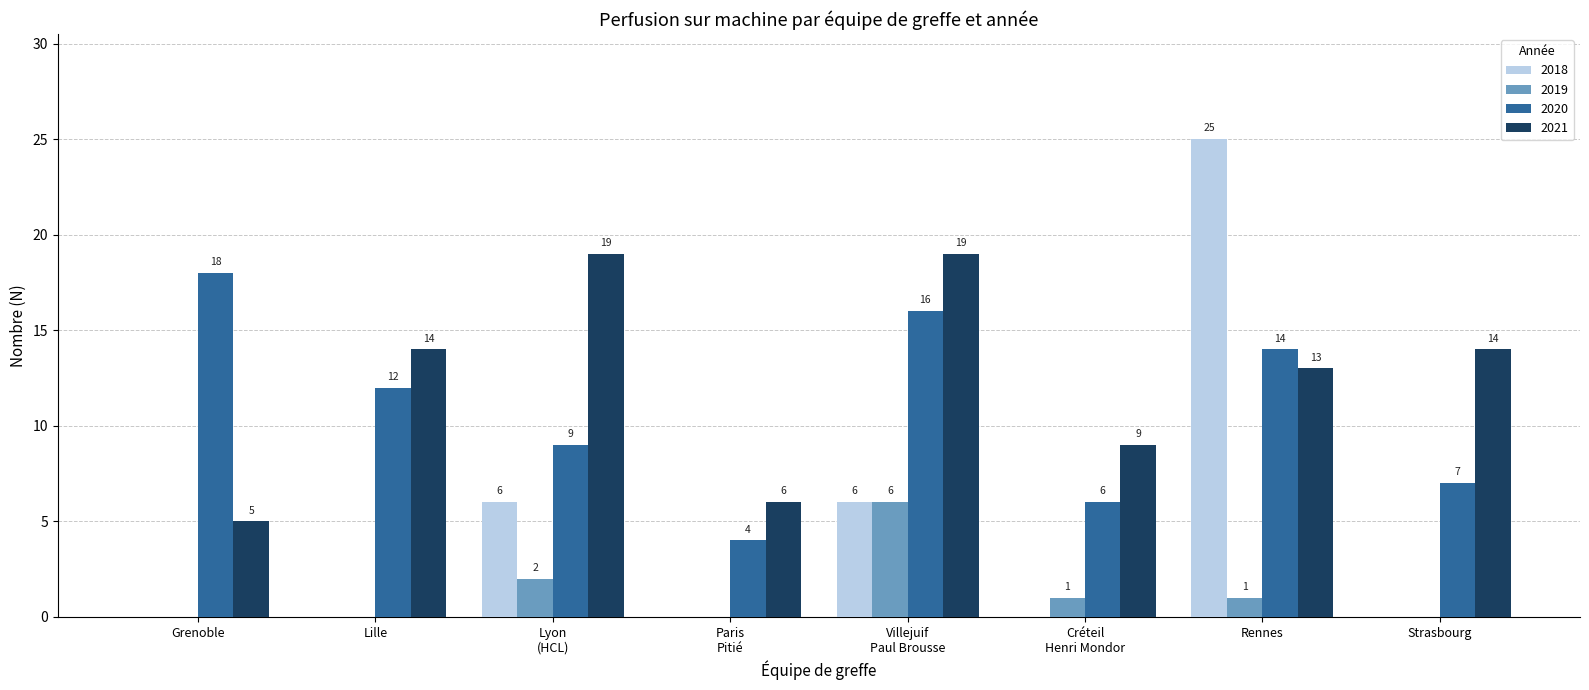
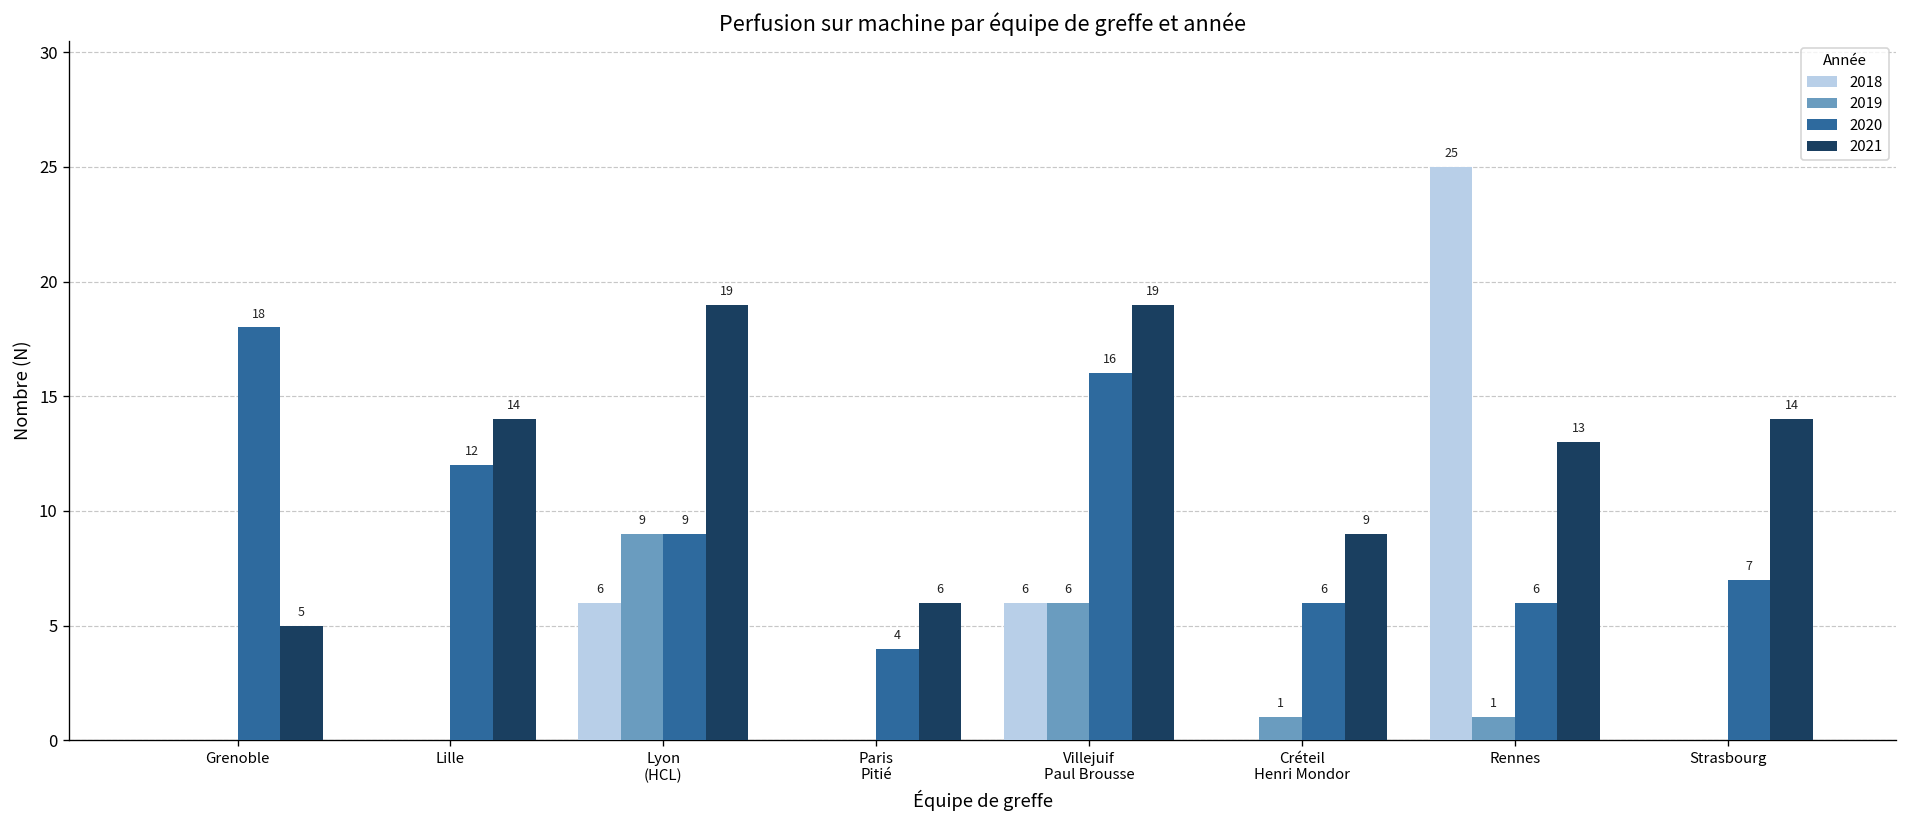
2019, Lyon (HCL): 2 -> 9
2020, Rennes: 14 -> 6
